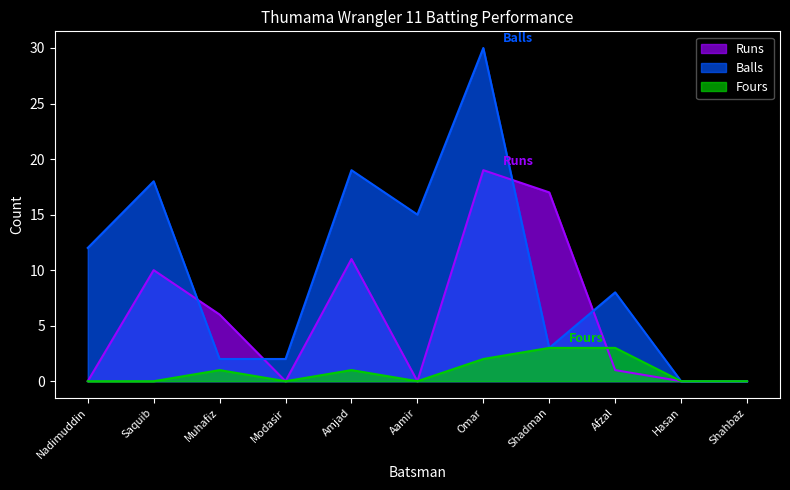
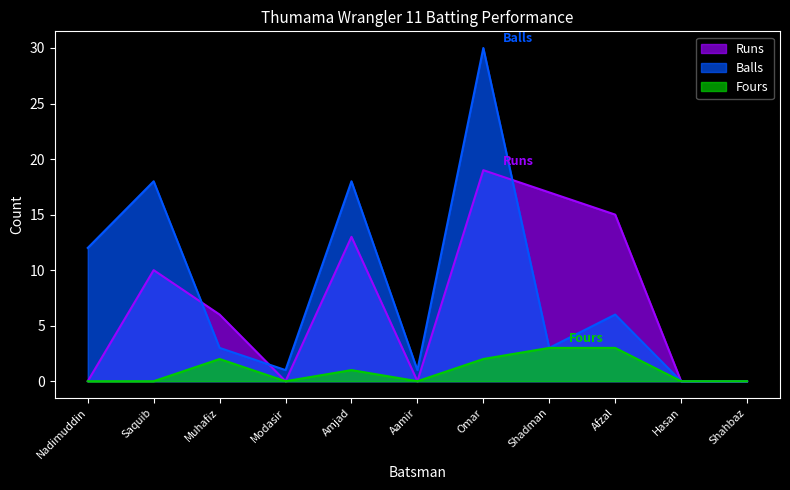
Balls, Muhafiz: 2 -> 3
Fours, Muhafiz: 1 -> 2
Balls, Modasir: 2 -> 1
Runs, Amjad: 11 -> 13
Balls, Amjad: 19 -> 18
Balls, Aamir: 15 -> 1
Runs, Afzal: 1 -> 15
Balls, Afzal: 8 -> 6
